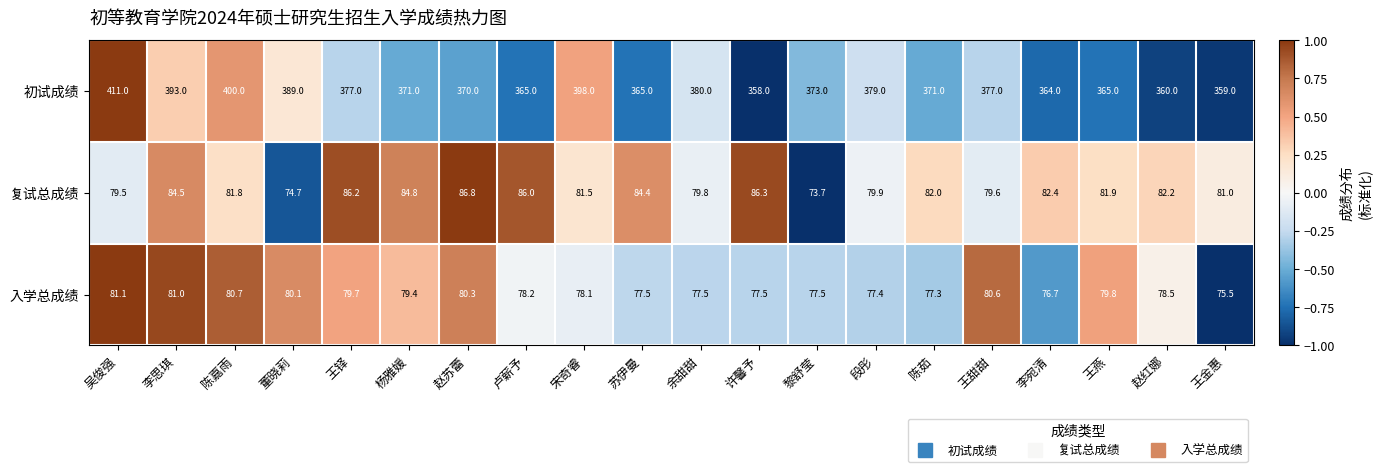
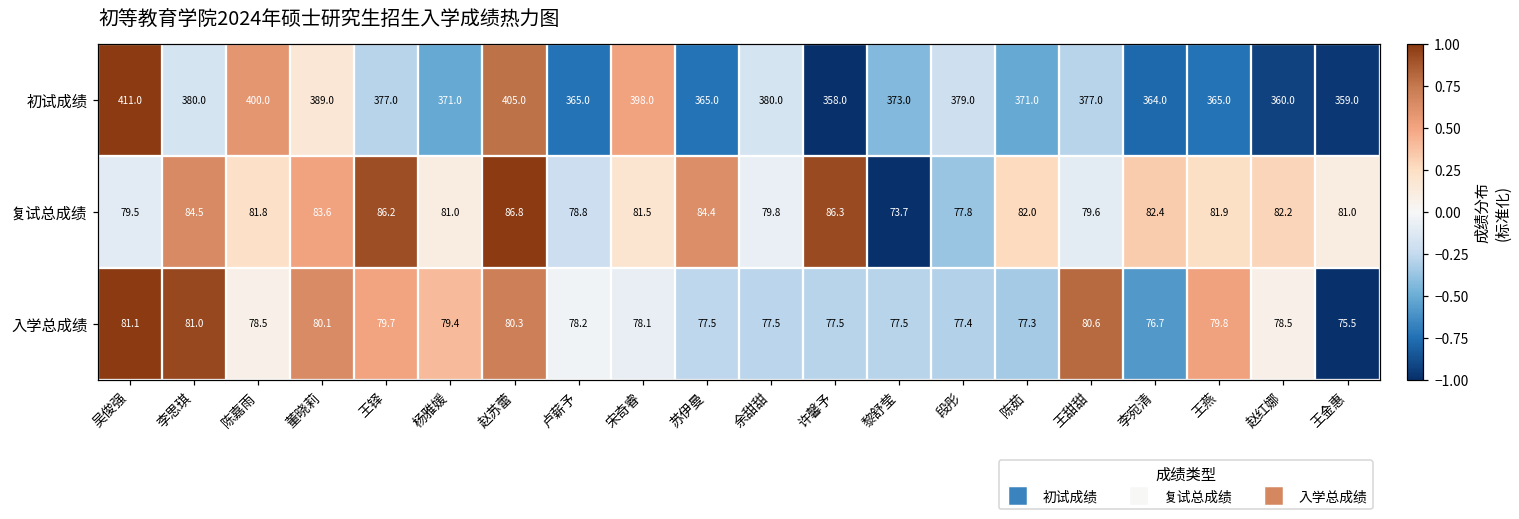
初试成绩, 李思琪: 393.0 -> 380.0
初试成绩, 赵苏蕾: 370.0 -> 405.0
复试总成绩, 董晓莉: 74.7 -> 83.6
复试总成绩, 杨雅媛: 84.8 -> 81.0
复试总成绩, 卢薪予: 86.0 -> 78.8
复试总成绩, 段彤: 79.9 -> 77.8
入学总成绩, 陈嘉雨: 80.7 -> 78.5
